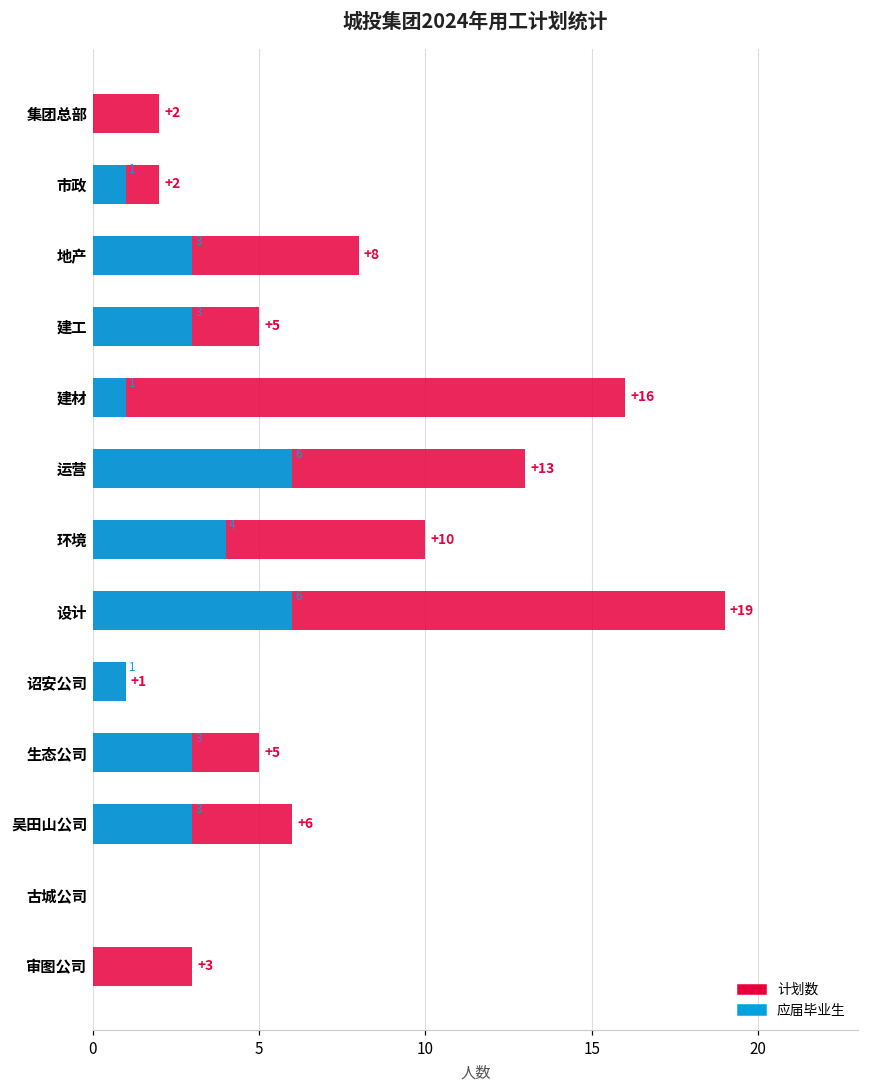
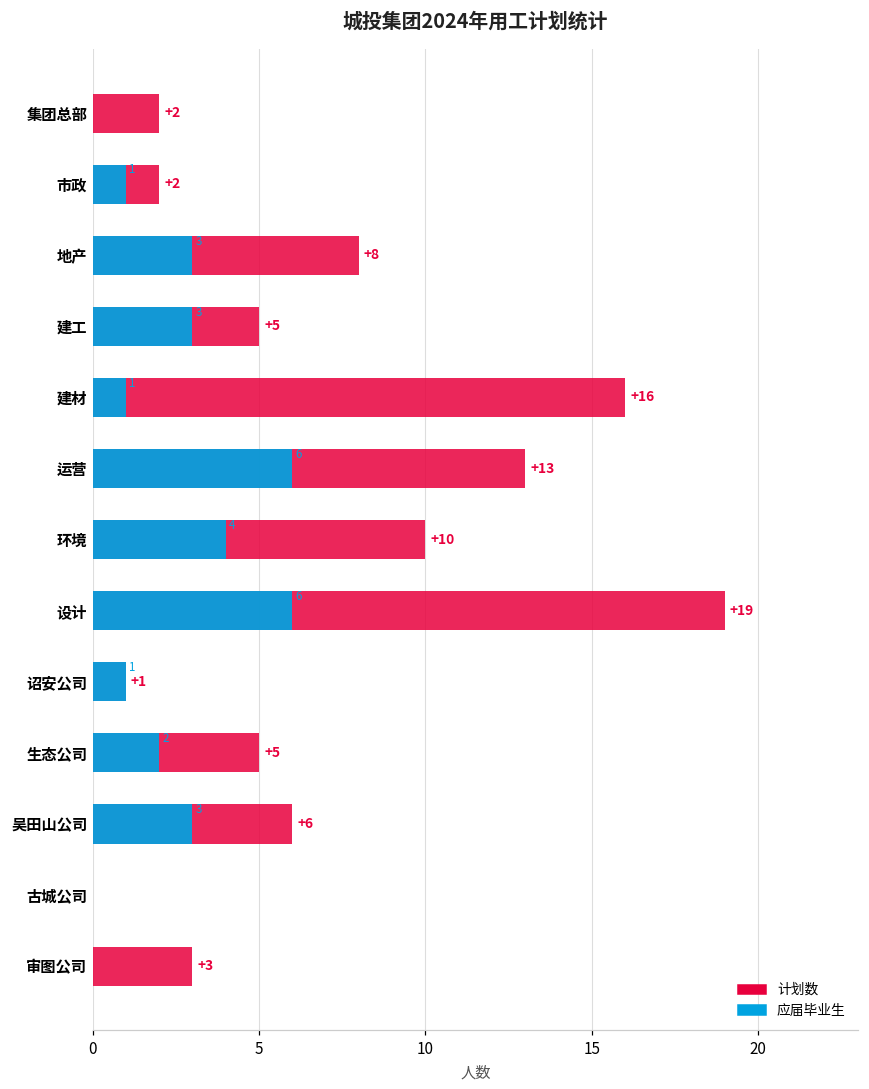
应届毕业生, 生态公司: 3 -> 2
